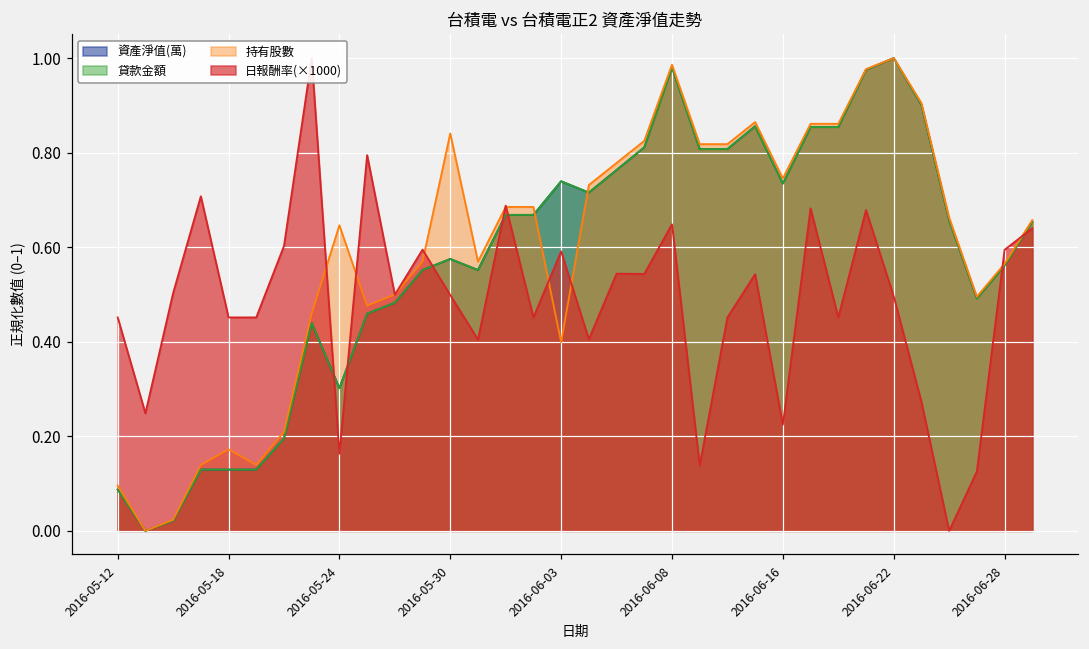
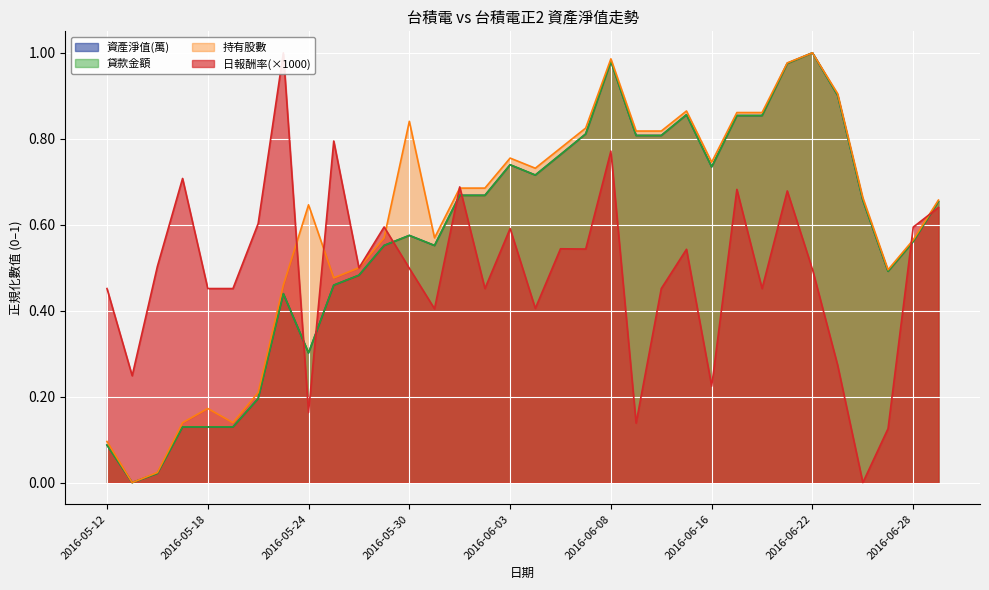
持有股數, 2016-06-03: 0.40 -> 0.76
日報酬率(×1000), 2016-06-08: 0.65 -> 0.77
